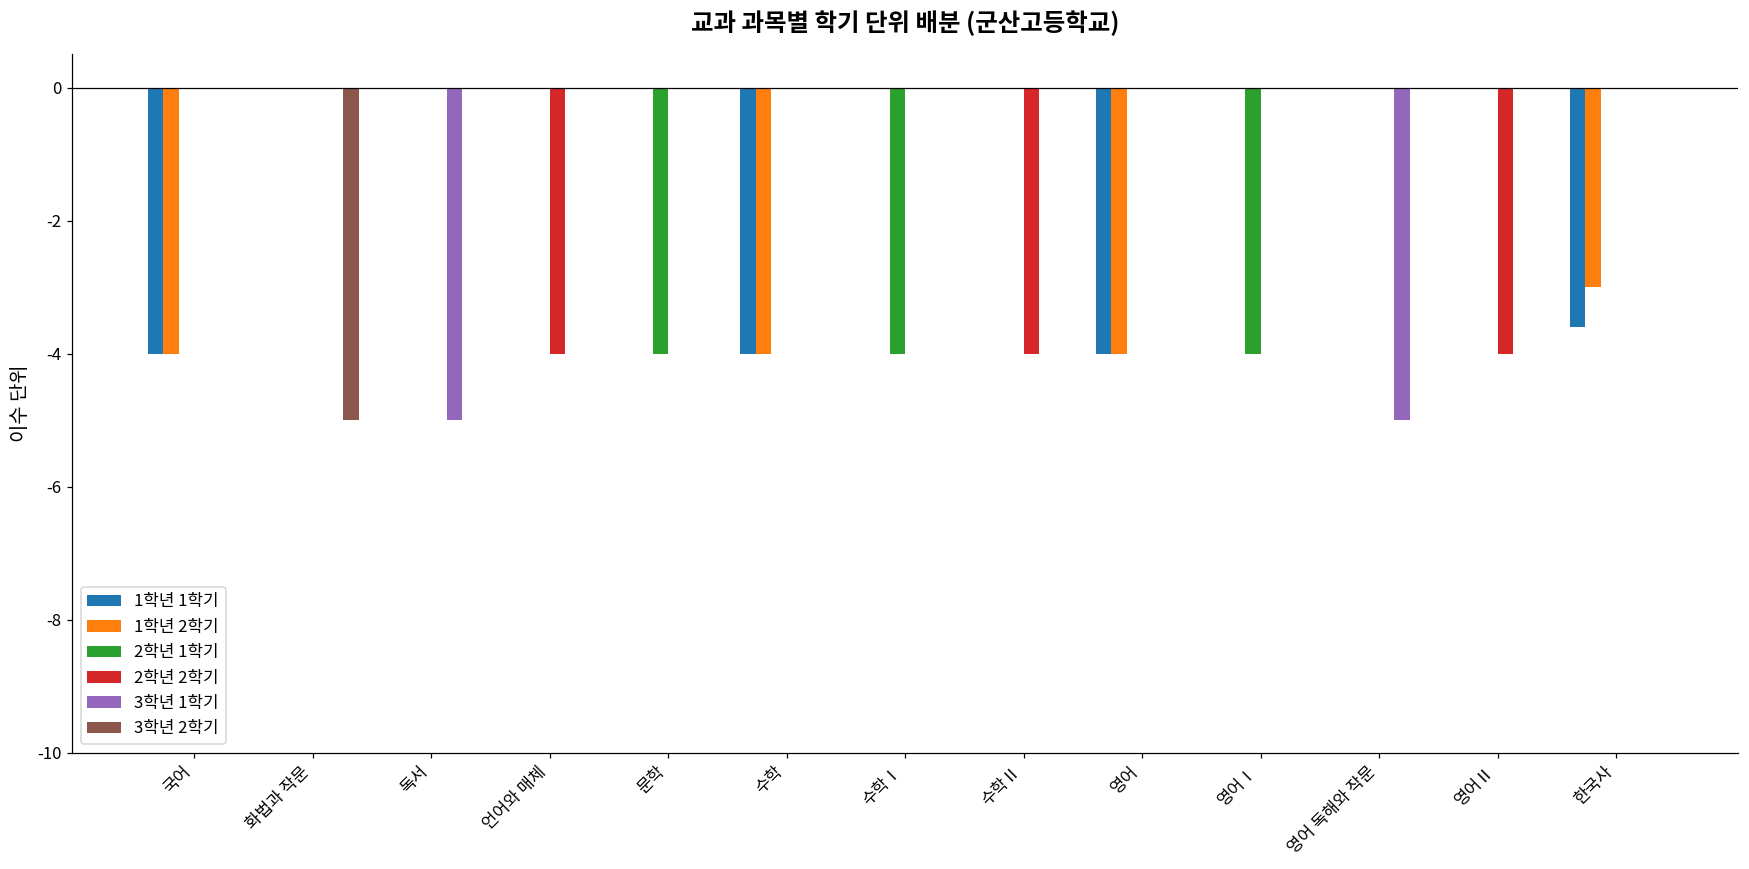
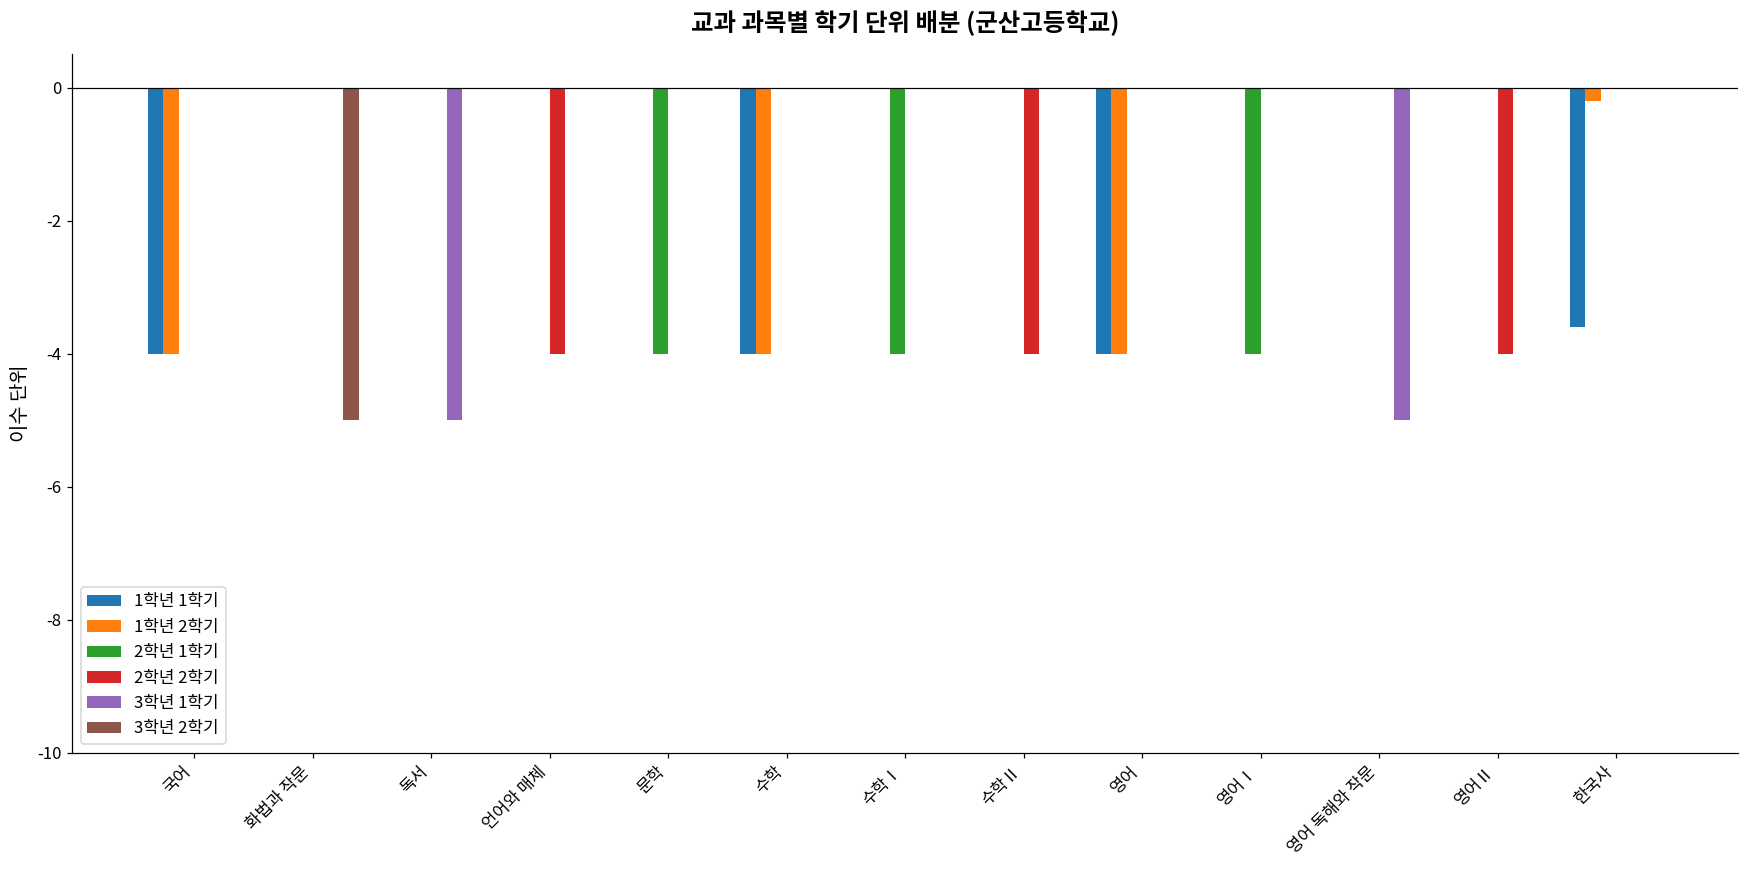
1학년 2학기, 한국사: -3.0 -> -0.2
